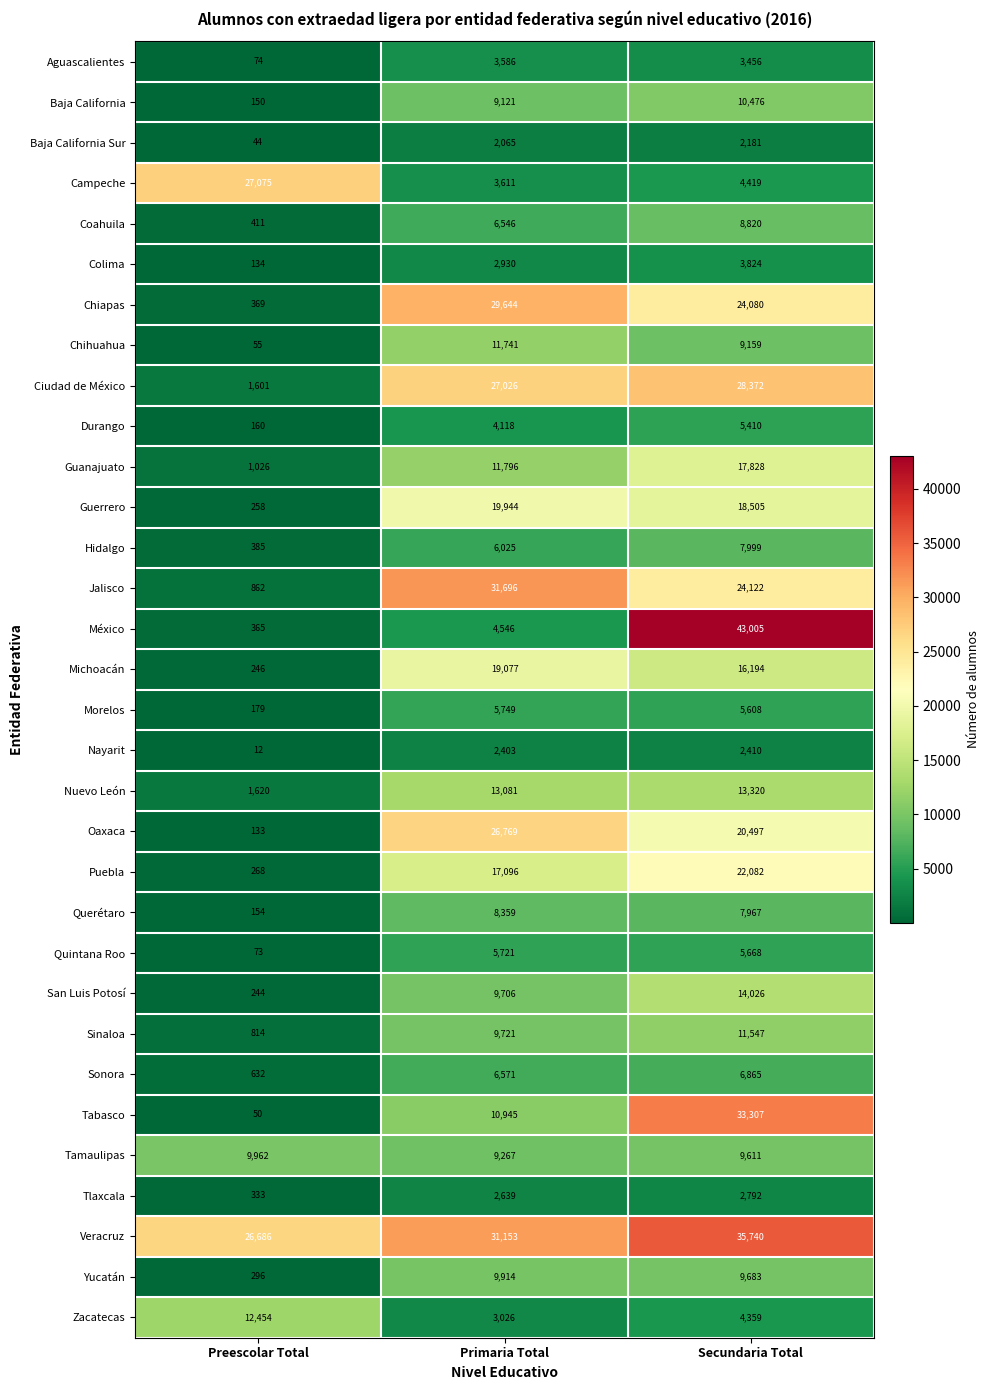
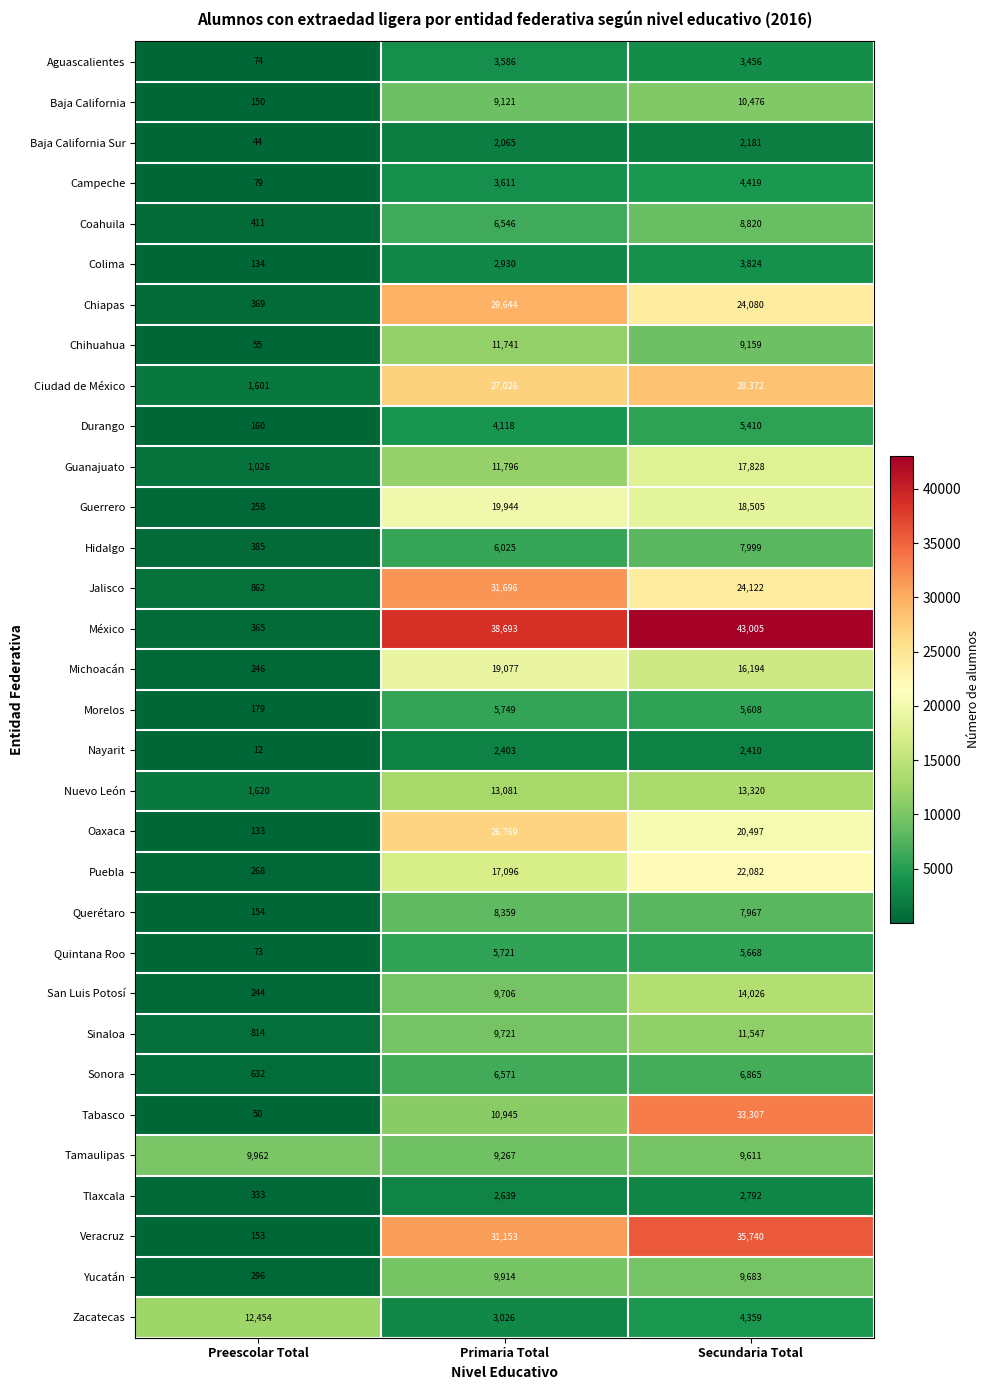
Campeche, Preescolar Total: 27,075 -> 79
México, Primaria Total: 4,546 -> 38,693
Veracruz, Preescolar Total: 26,686 -> 153
